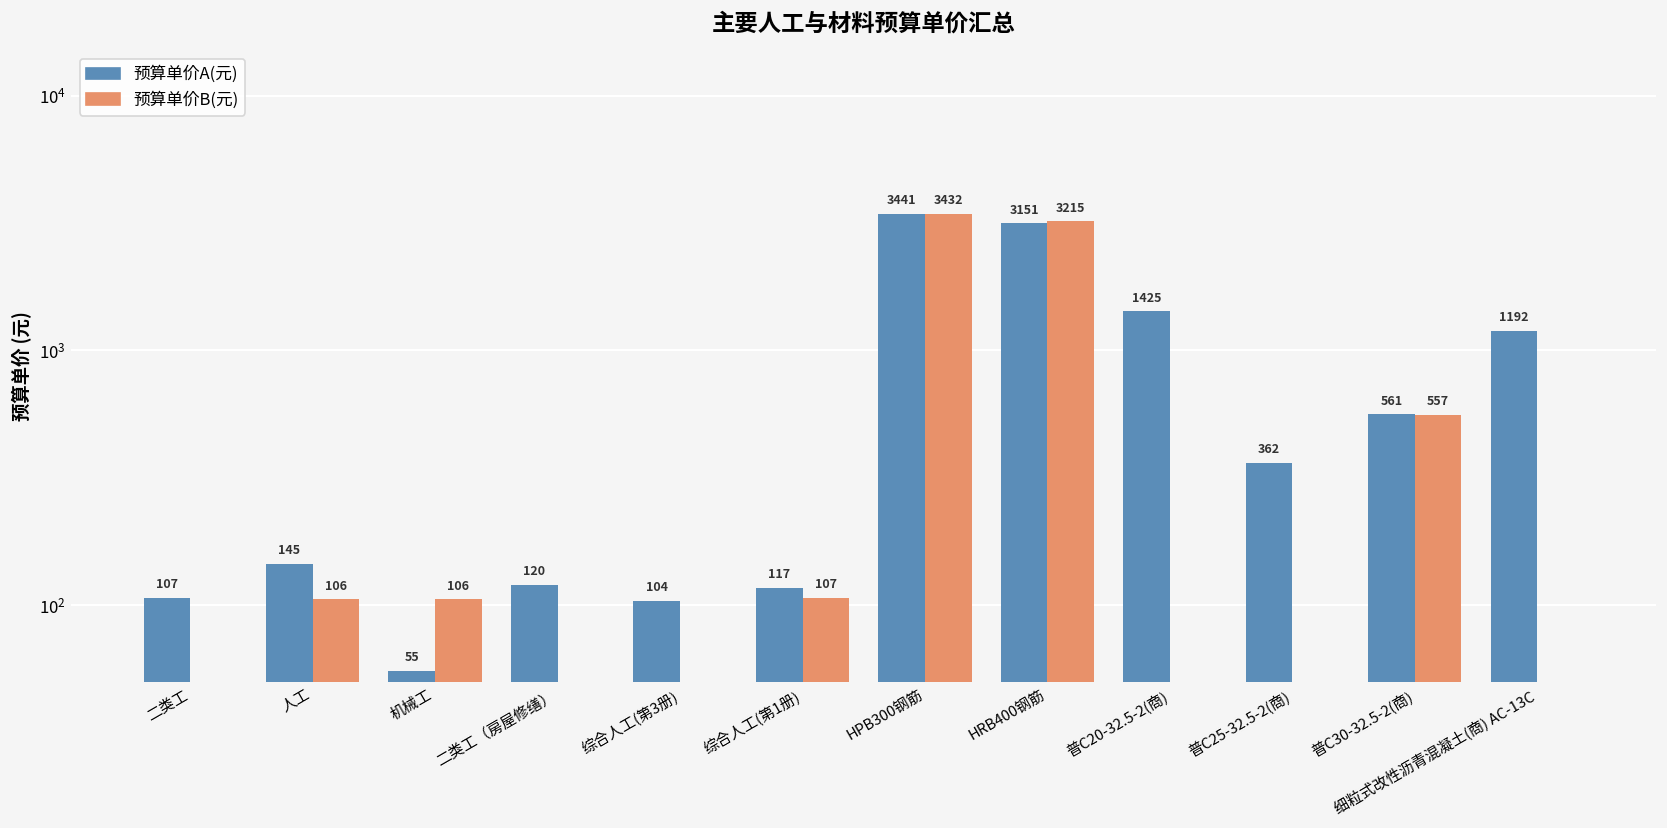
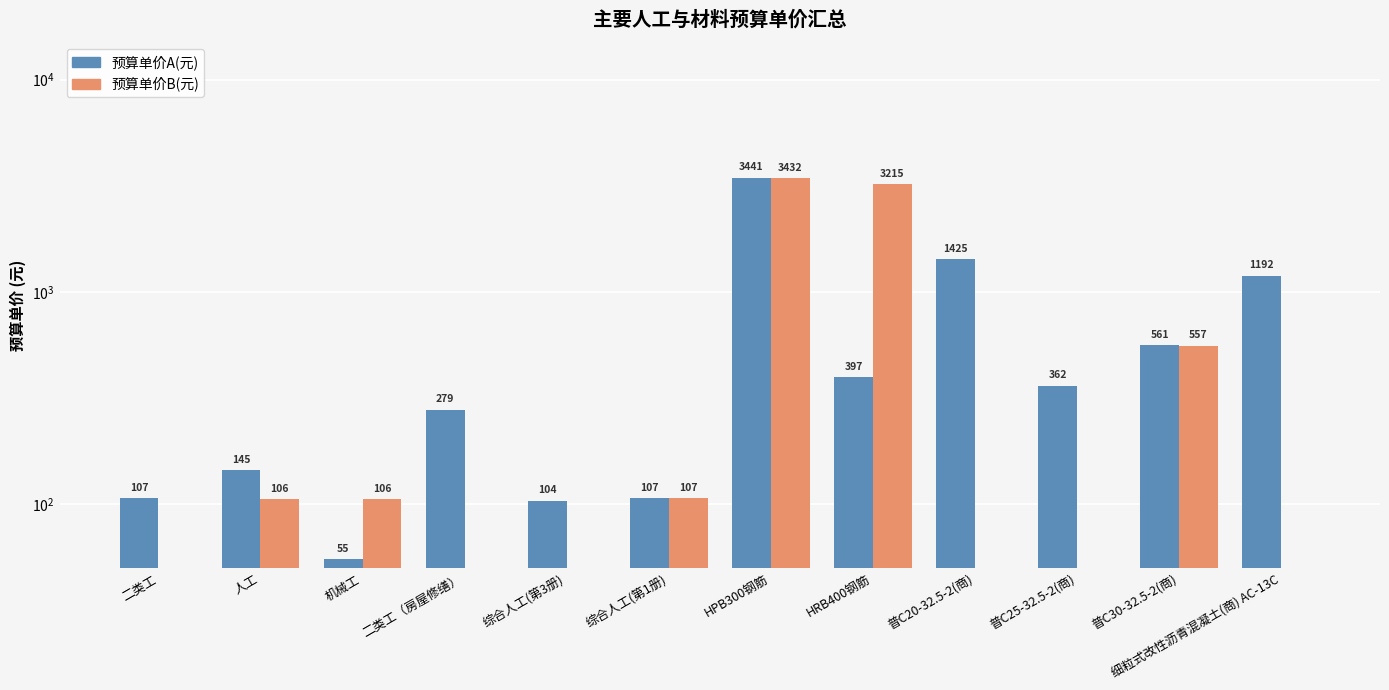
预算单价A(元), 二类工（房屋修缮）: 120 -> 279
预算单价A(元), 综合人工(第1册): 117 -> 107
预算单价A(元), HRB400钢筋: 3151 -> 397
